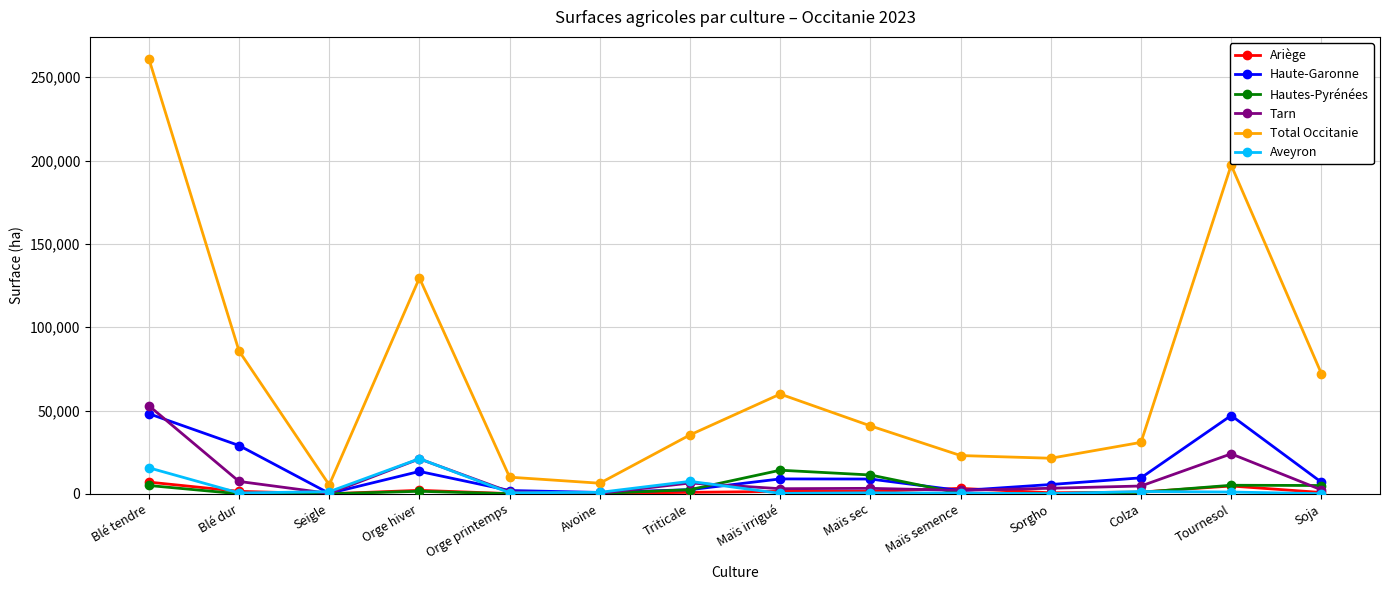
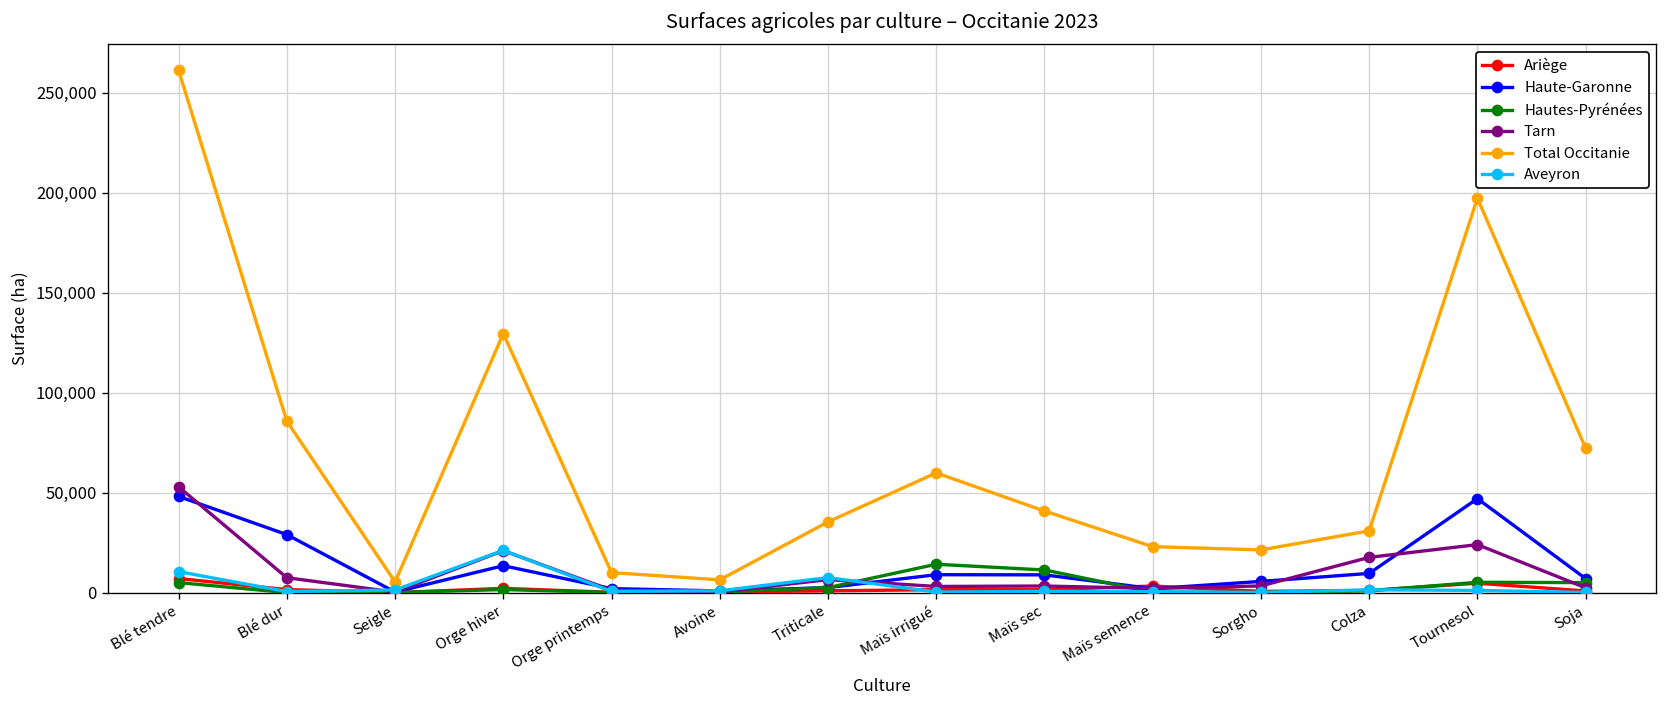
Aveyron, Blé tendre: 16,000 -> 10,000
Tarn, Colza: 5,000 -> 18,000
